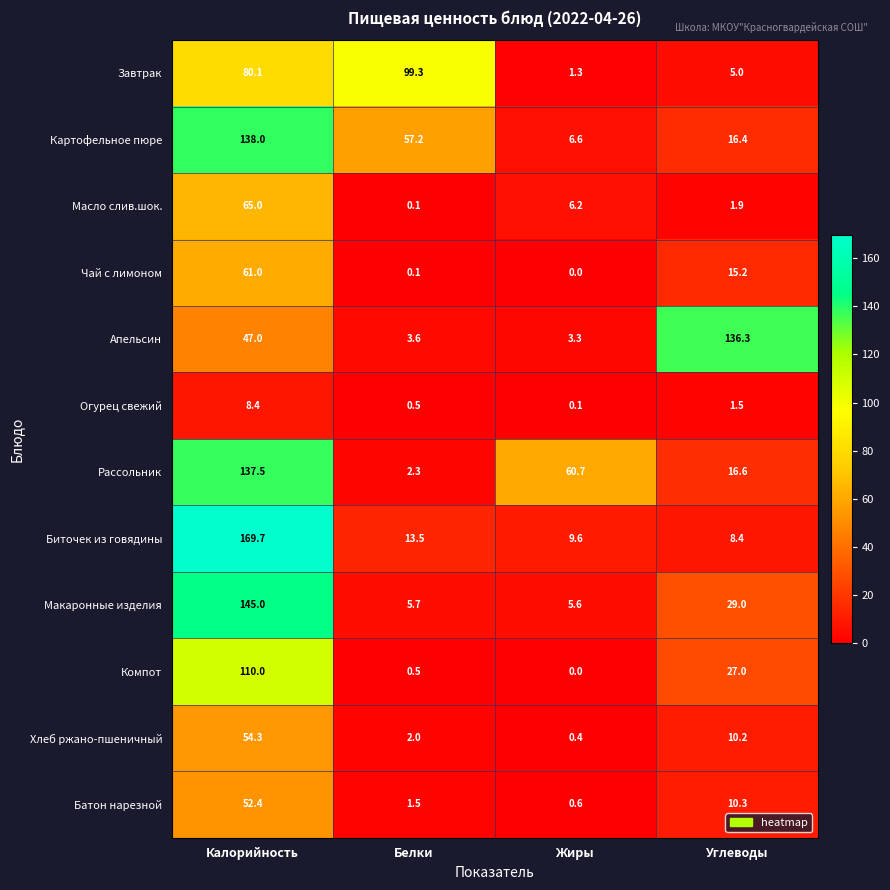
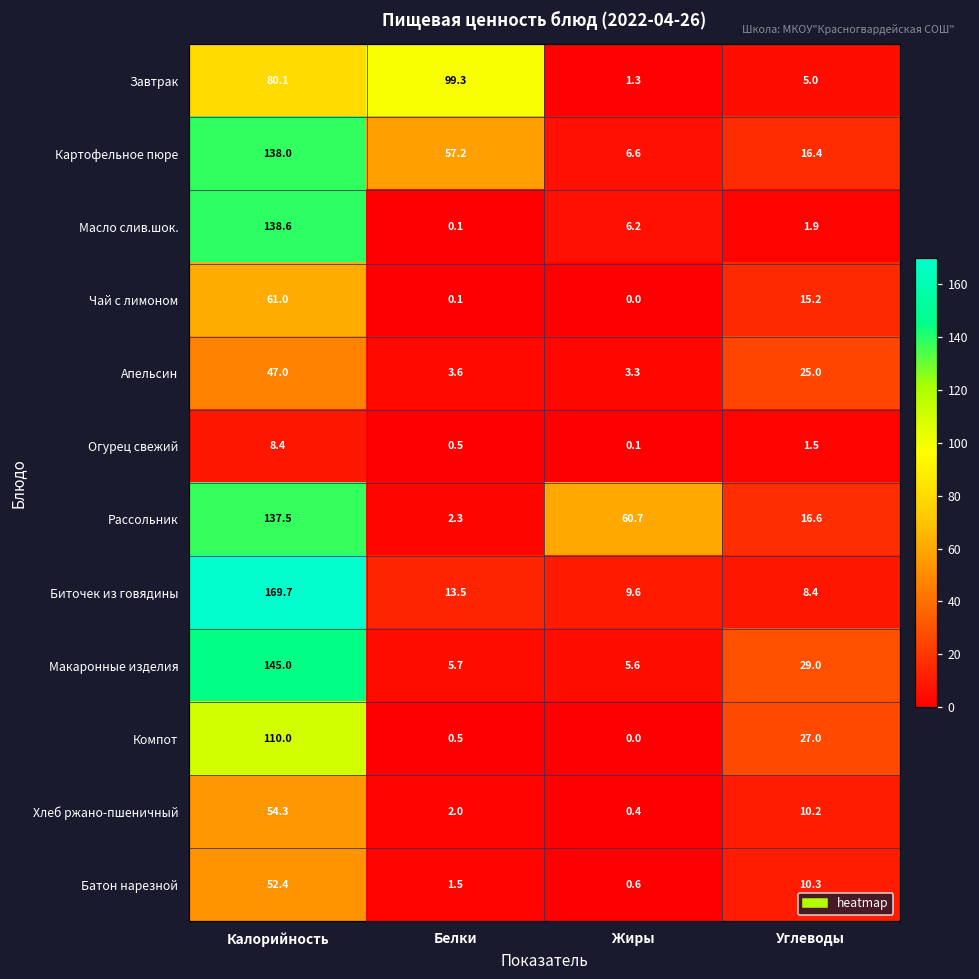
Масло слив.шок., Калорийность: 65.0 -> 138.6
Апельсин, Углеводы: 136.3 -> 25.0
